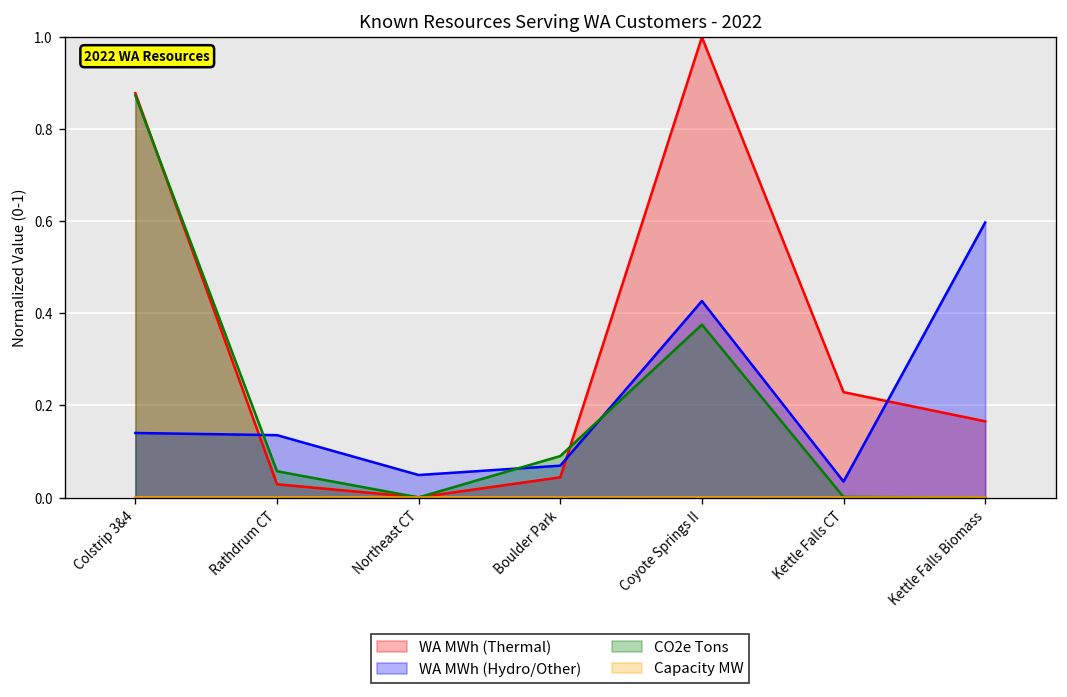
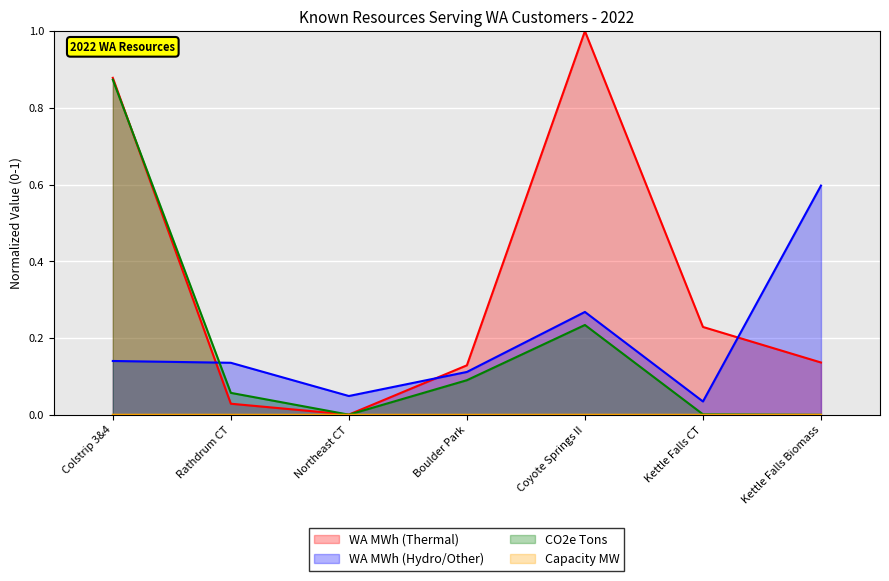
WA MWh (Thermal), Boulder Park: 0.04 -> 0.13
WA MWh (Hydro/Other), Boulder Park: 0.07 -> 0.11
WA MWh (Hydro/Other), Coyote Springs II: 0.43 -> 0.27
CO2e Tons, Coyote Springs II: 0.38 -> 0.23
WA MWh (Thermal), Kettle Falls Biomass: 0.17 -> 0.14
